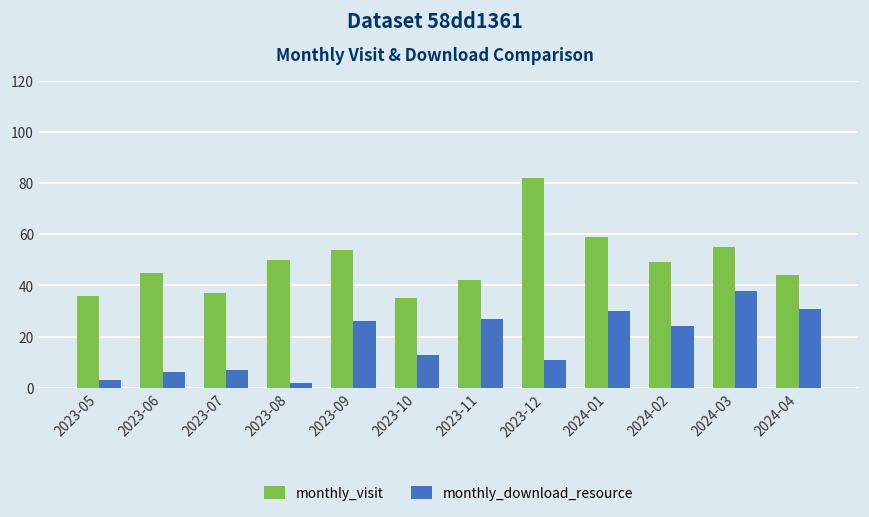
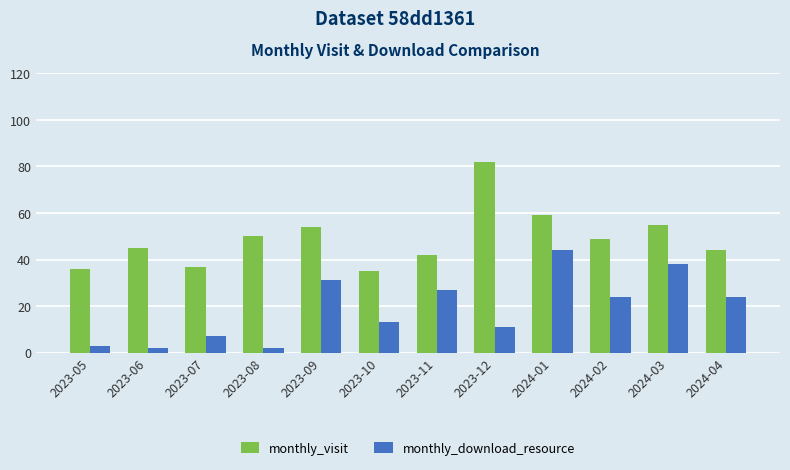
monthly_download_resource, 2023-06: 6 -> 2
monthly_download_resource, 2023-09: 26 -> 31
monthly_download_resource, 2024-01: 30 -> 44
monthly_download_resource, 2024-04: 31 -> 24
